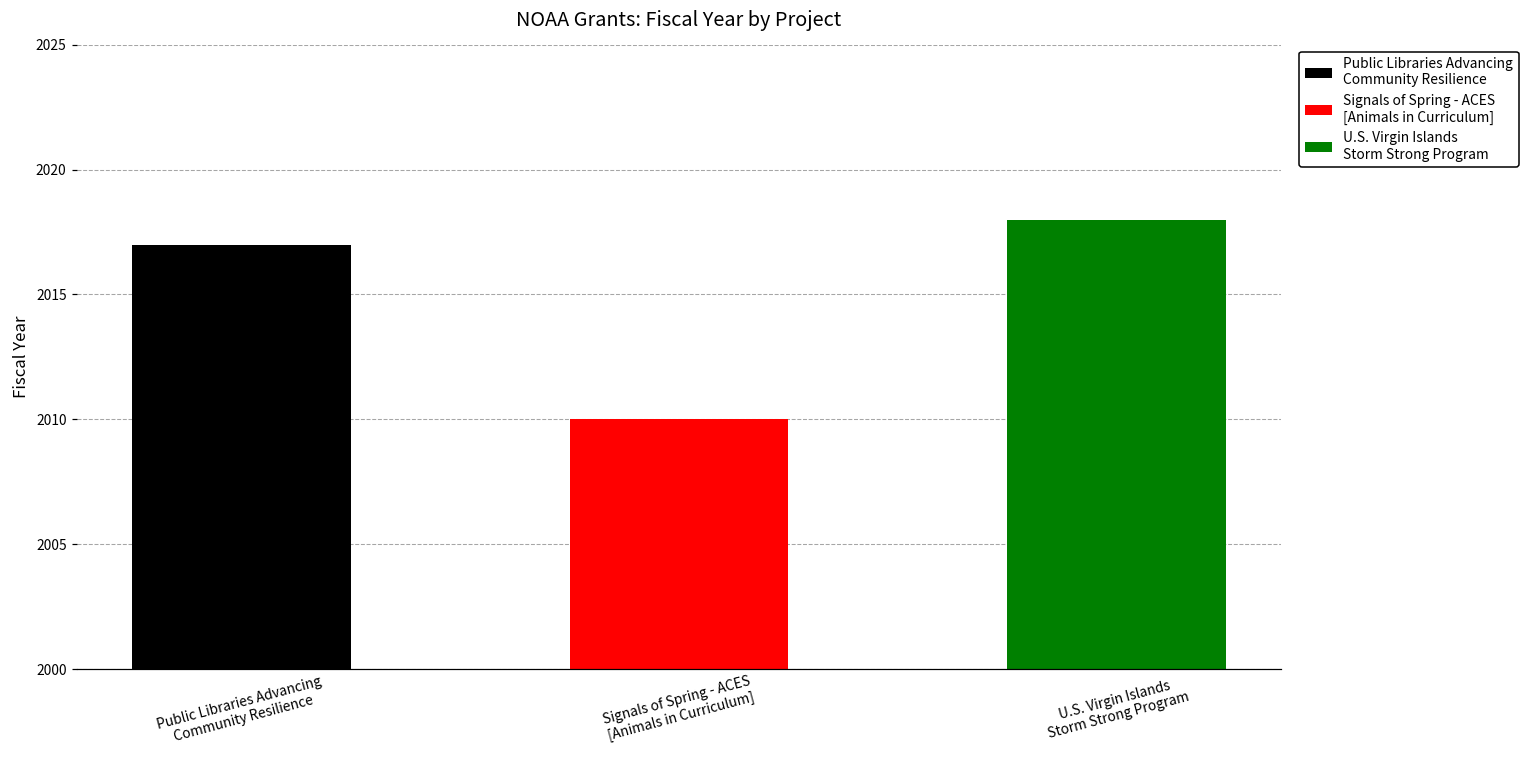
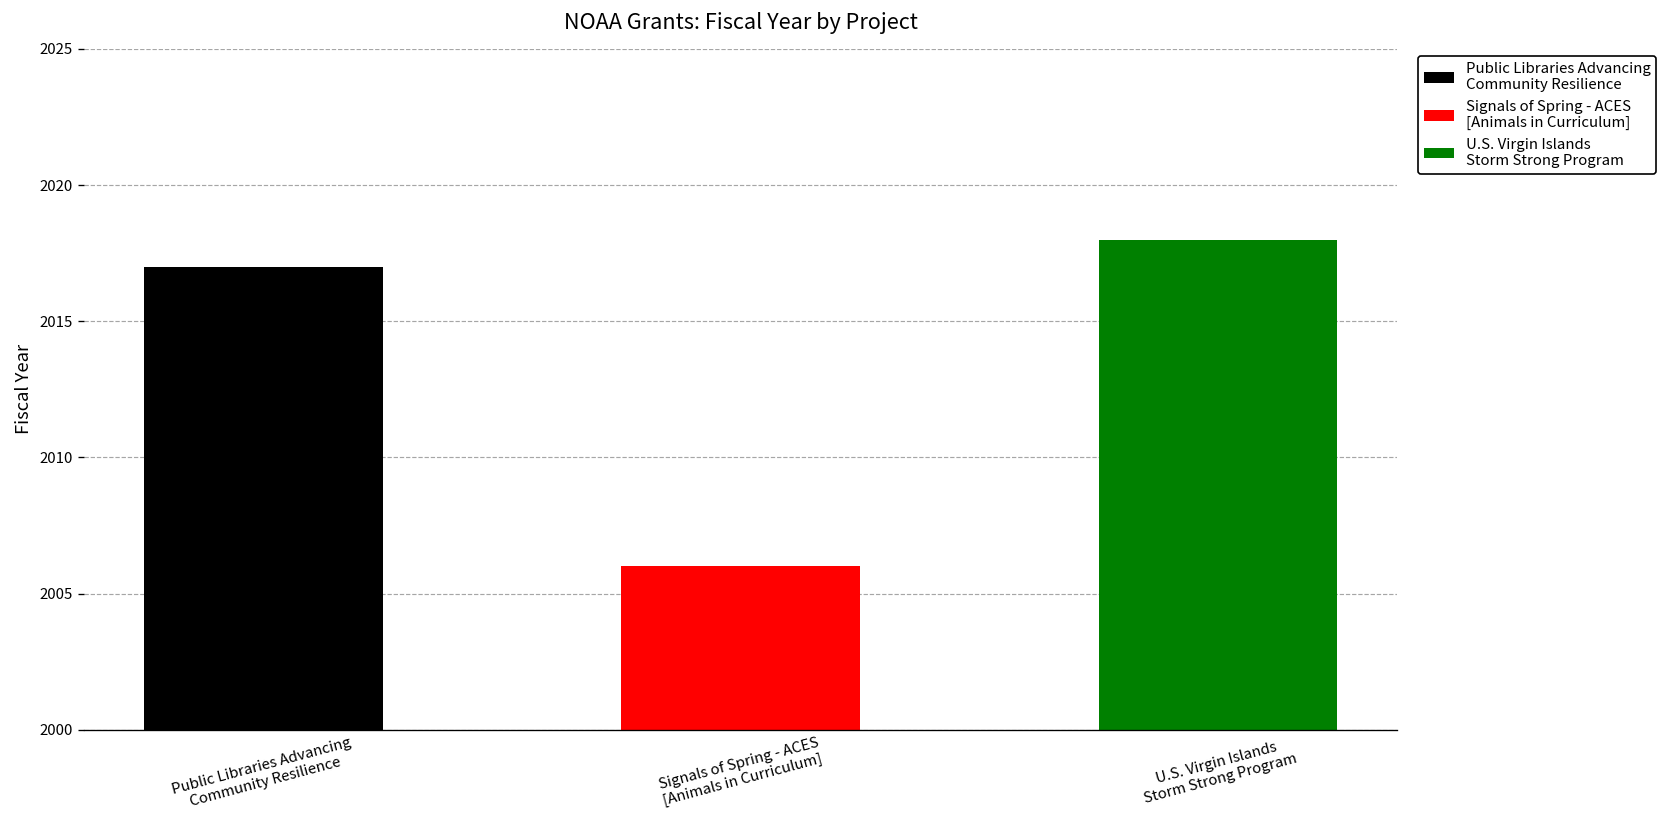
Signals of Spring - ACES [Animals in Curriculum]: 2010 -> 2006
